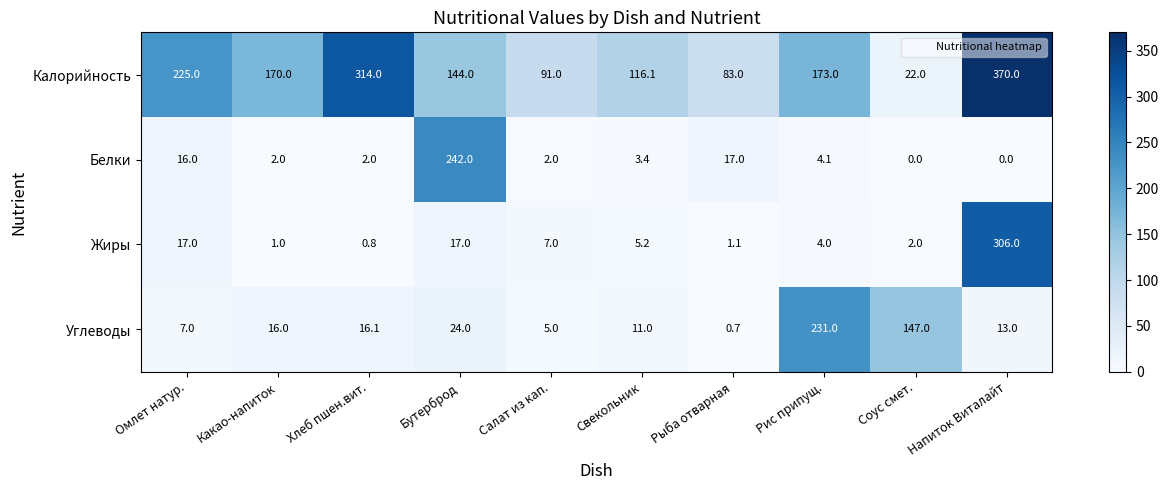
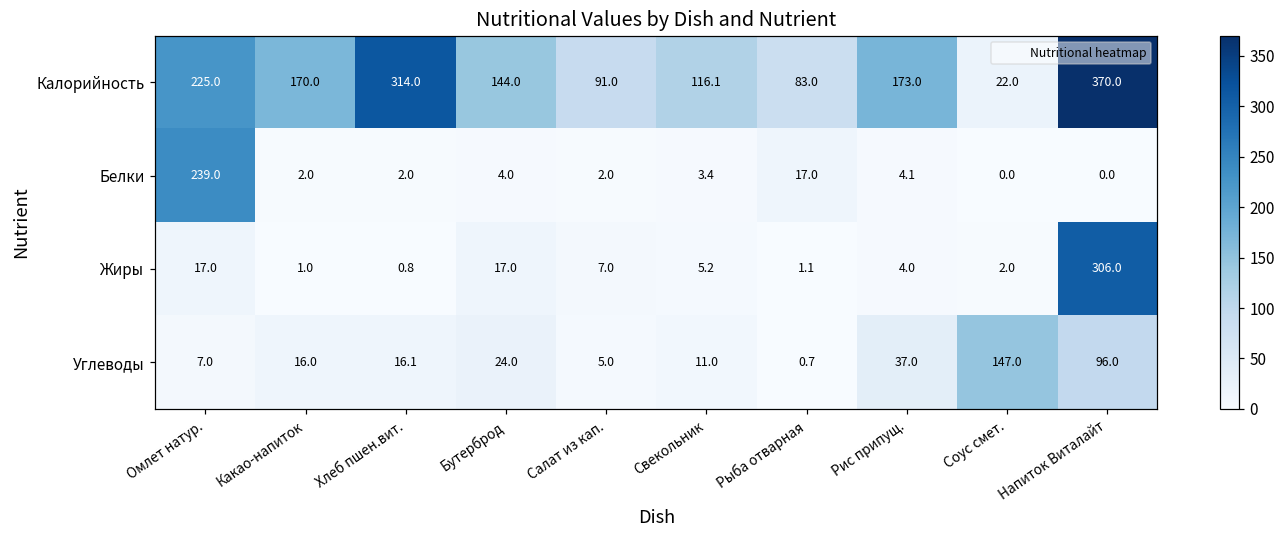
Белки, Омлет натур.: 16.0 -> 239.0
Белки, Бутерброд: 242.0 -> 4.0
Углеводы, Рис припущ.: 231.0 -> 37.0
Углеводы, Напиток Виталайт: 13.0 -> 96.0
